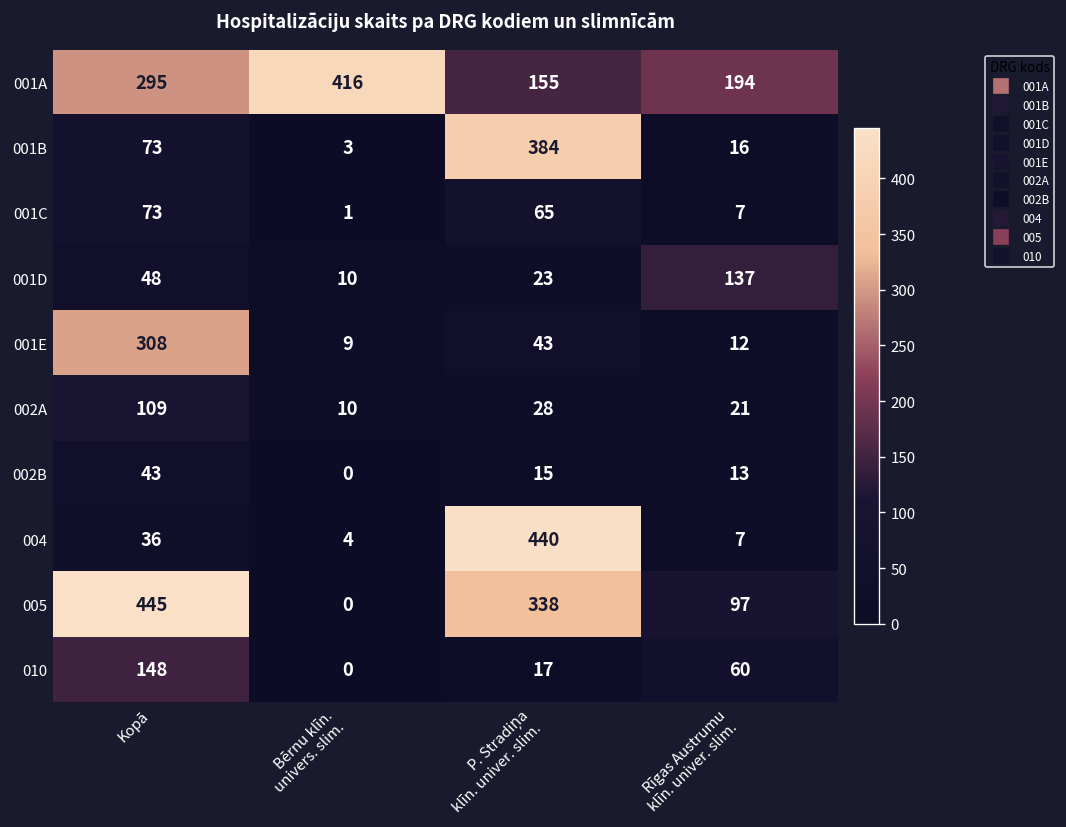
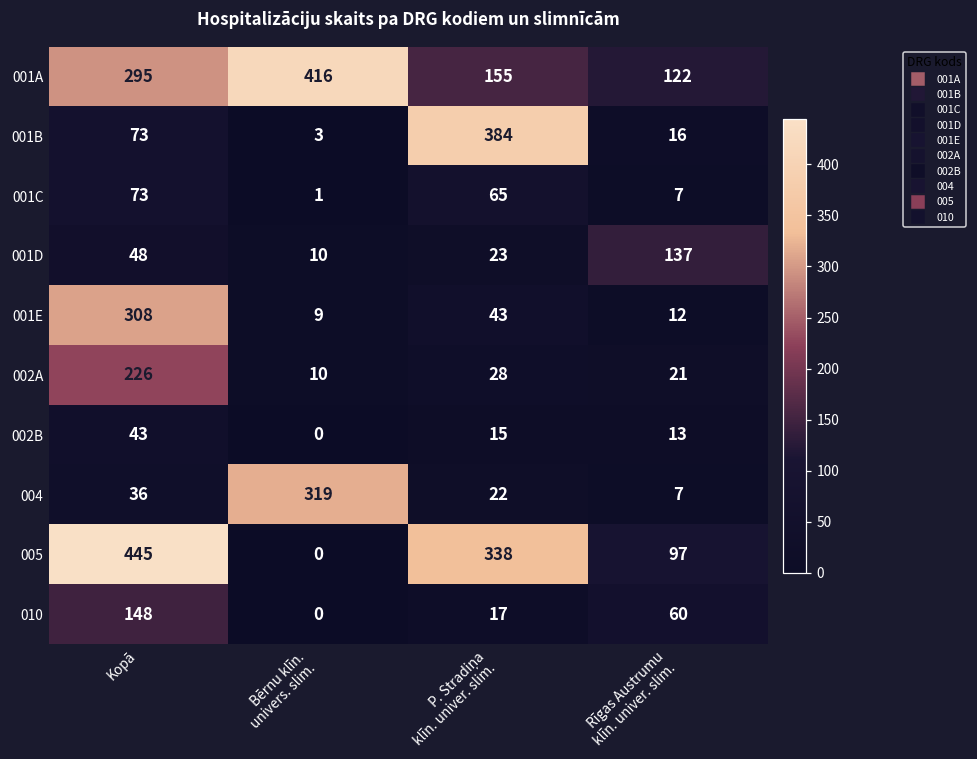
001A, Rīgas Austrumu klīn. univer. slim.: 194 -> 122
002A, Kopā: 109 -> 226
004, Bērnu klīn. univers. slim.: 4 -> 319
004, P. Stradiņa klīn. univer. slim.: 440 -> 22
